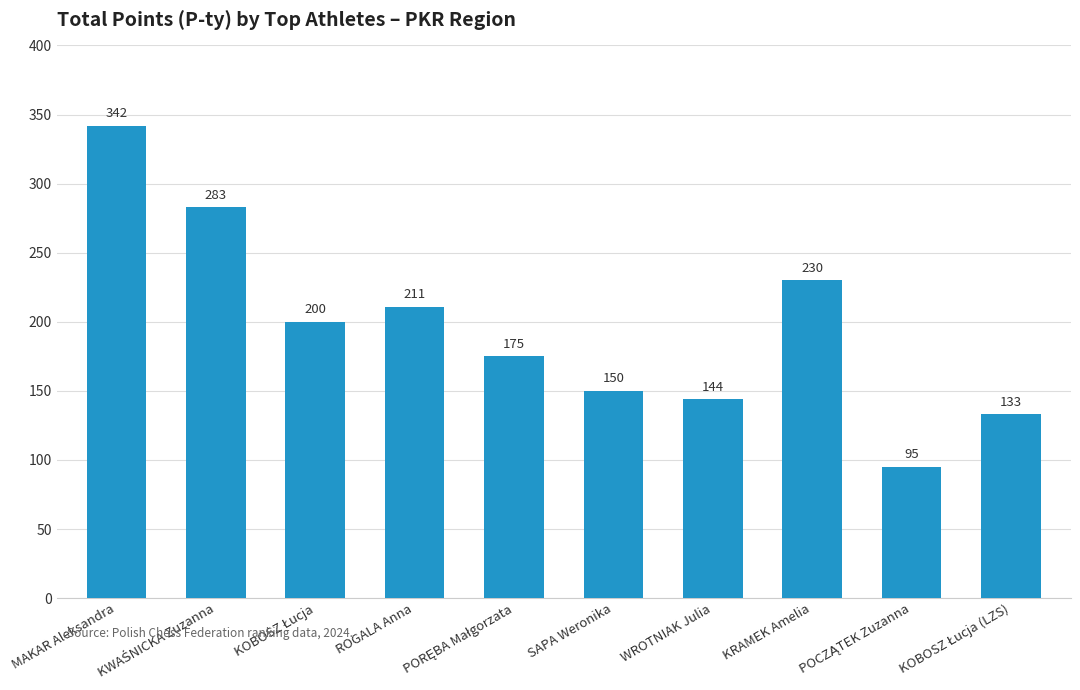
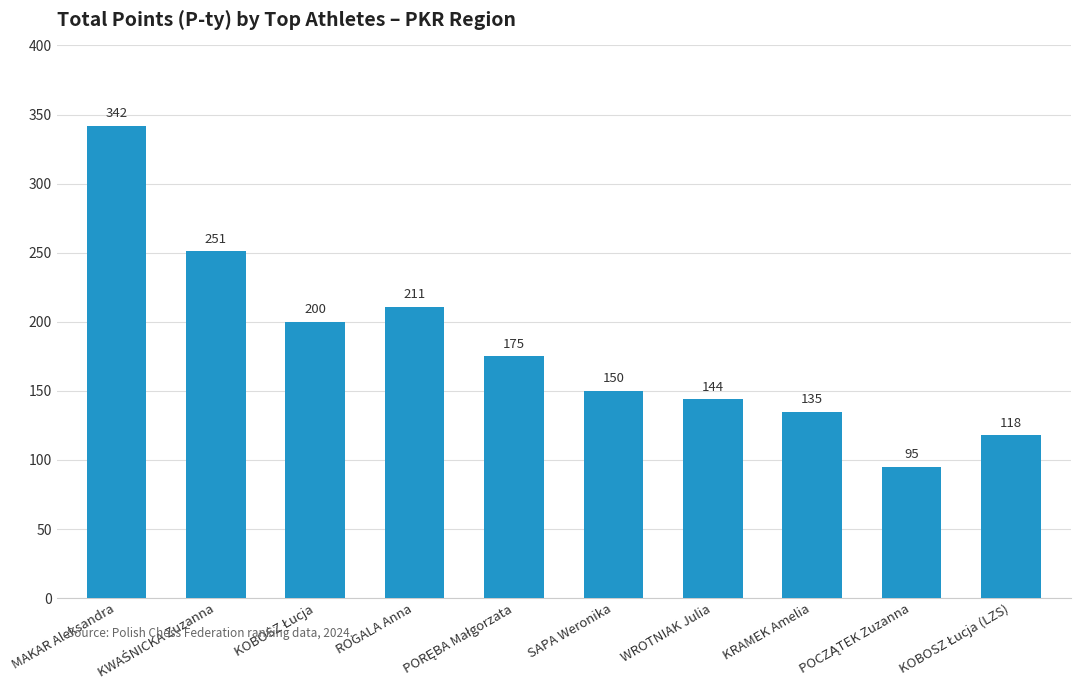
KWAŚNICKA Zuzanna: 283 -> 251
KRAMEK Amelia: 230 -> 135
KOBOSZ Łucja (LZS): 133 -> 118
